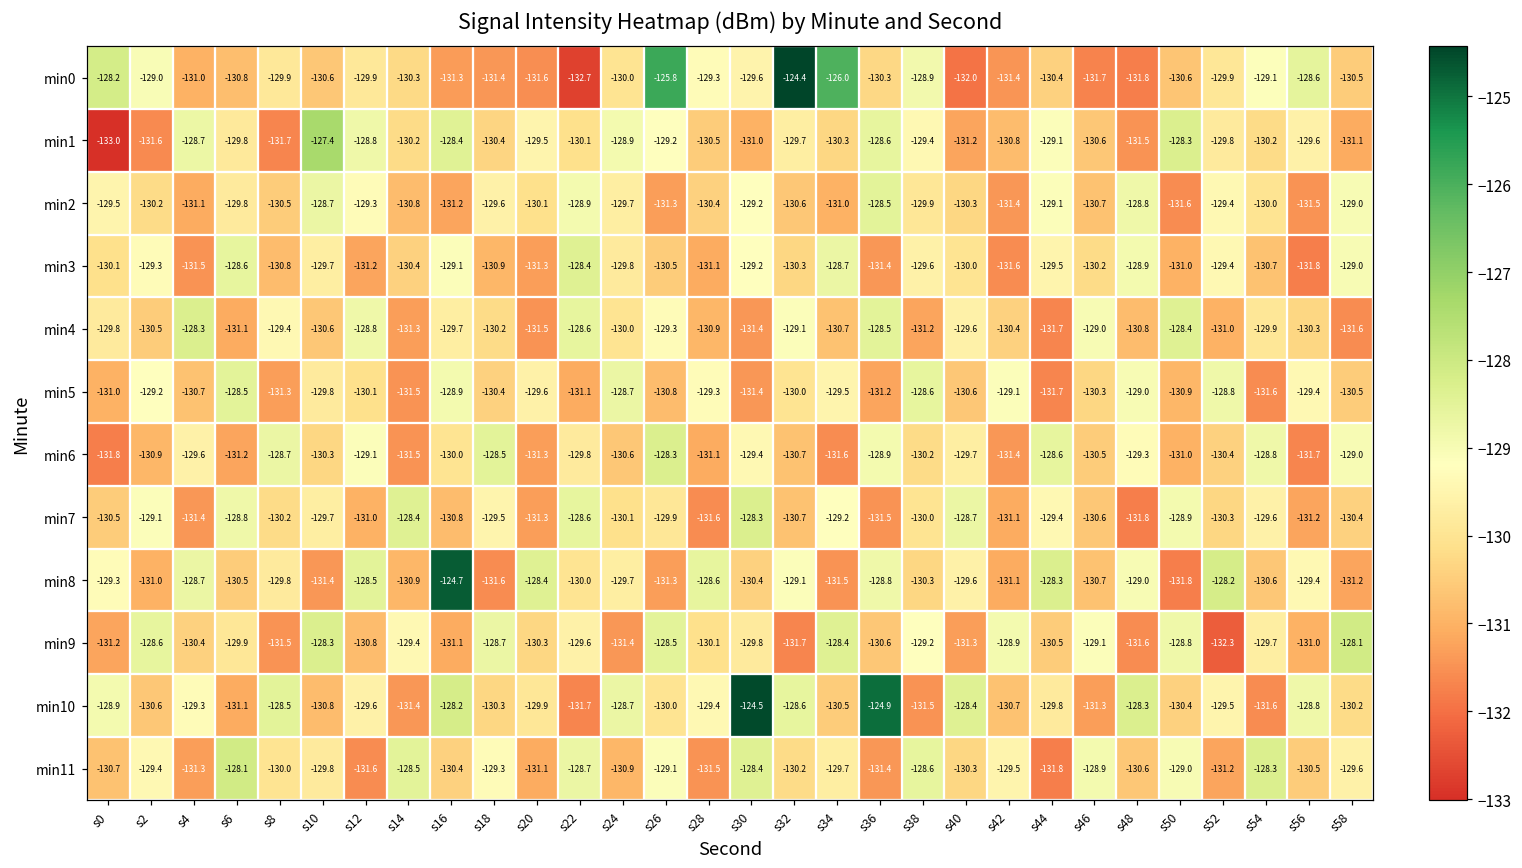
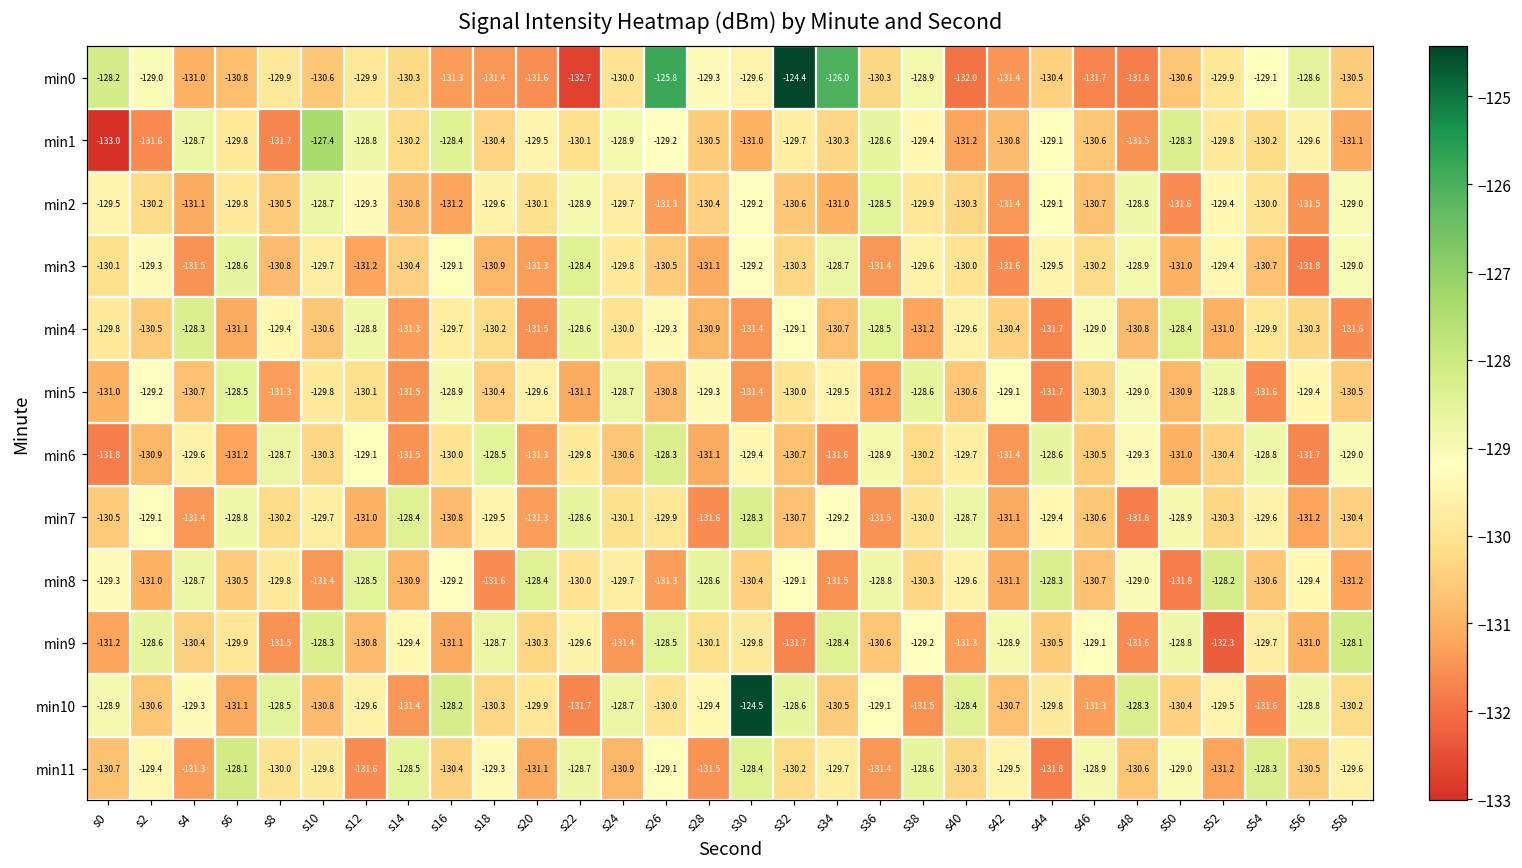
min8, s16: -124.7 -> -129.2
min10, s36: -124.9 -> -129.1
